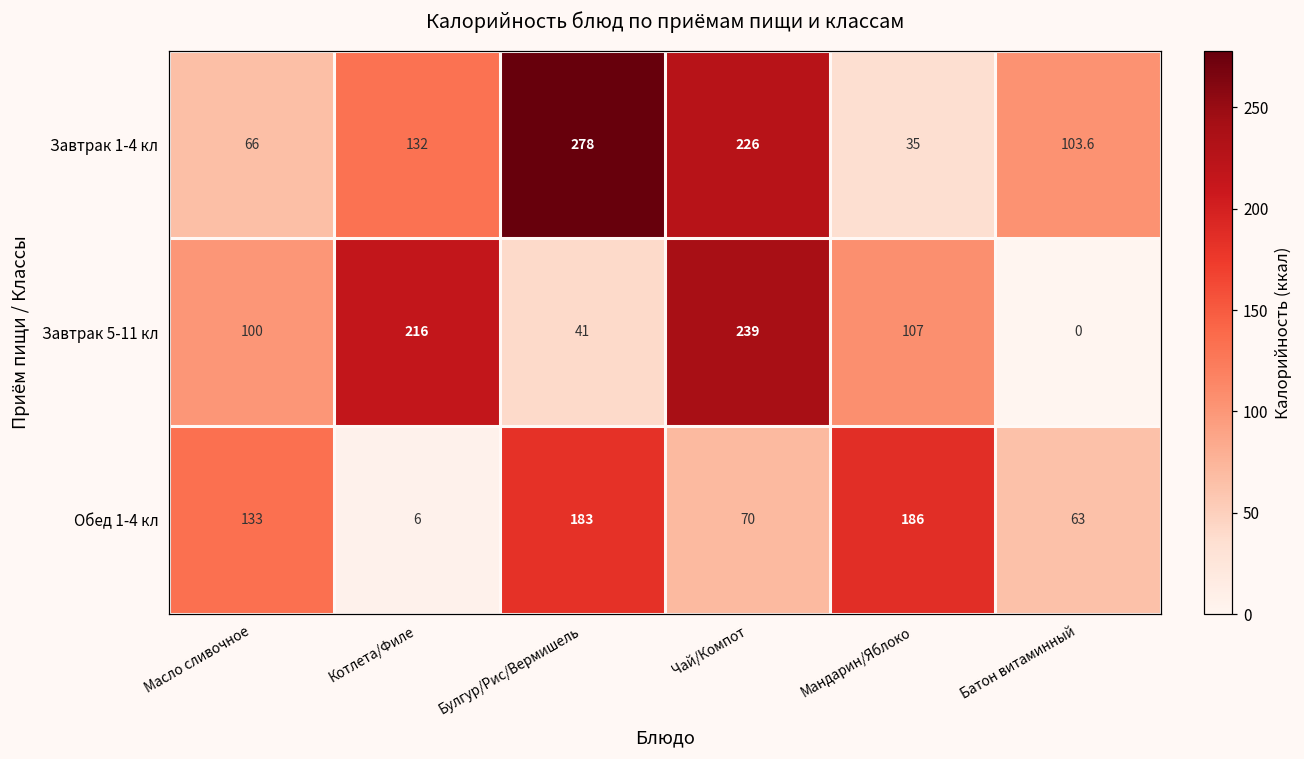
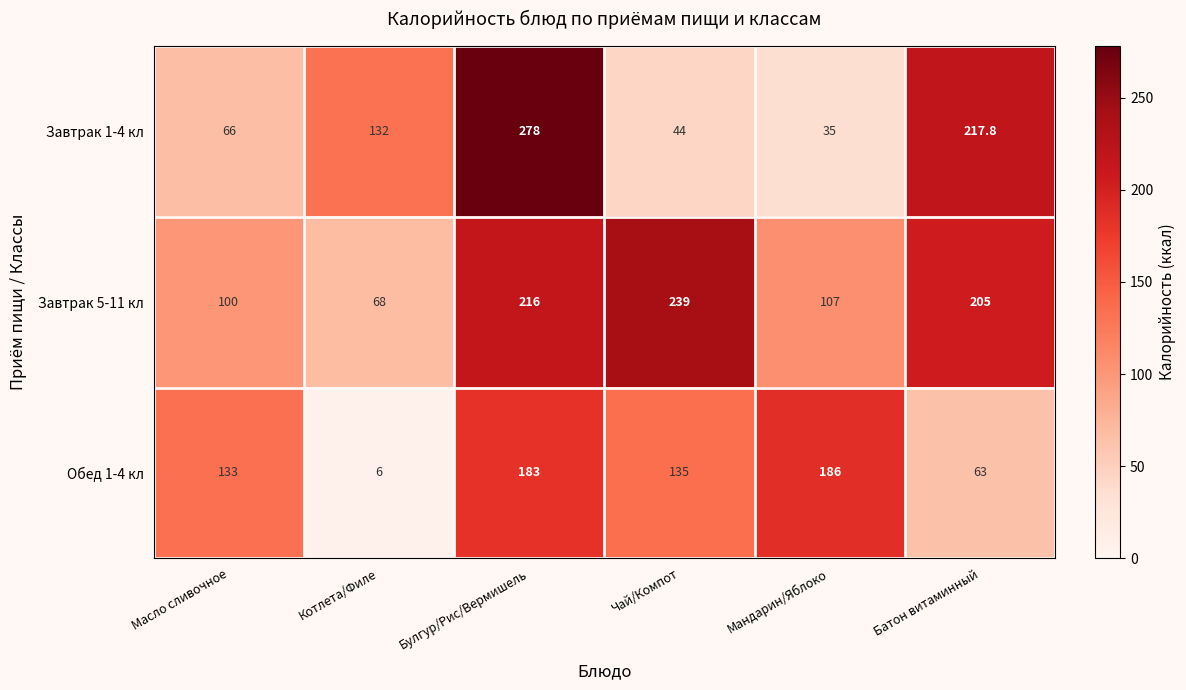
Завтрак 1-4 кл, Чай/Компот: 226 -> 44
Завтрак 1-4 кл, Батон витаминный: 103.6 -> 217.8
Завтрак 5-11 кл, Котлета/Филе: 216 -> 68
Завтрак 5-11 кл, Булгур/Рис/Вермишель: 41 -> 216
Завтрак 5-11 кл, Батон витаминный: 0 -> 205
Обед 1-4 кл, Чай/Компот: 70 -> 135
